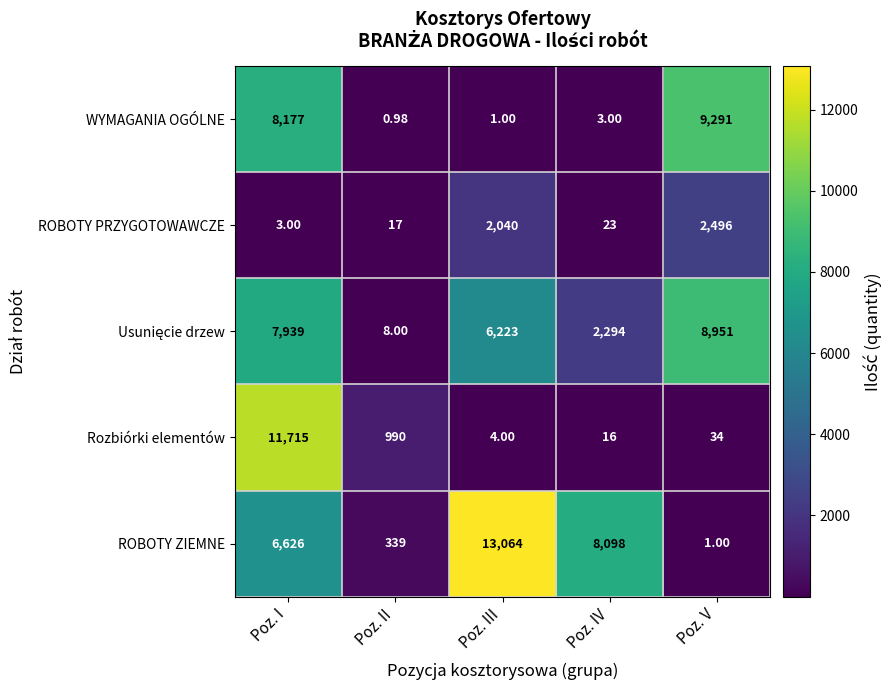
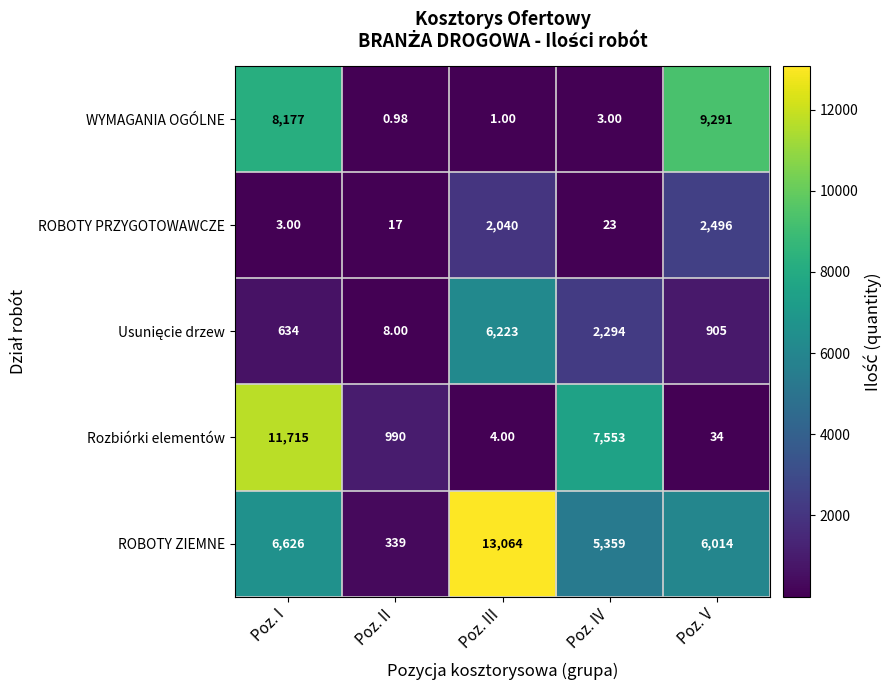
Usunięcie drzew, Poz. I: 7,939 -> 634
Usunięcie drzew, Poz. V: 8,951 -> 905
Rozbiórki elementów, Poz. IV: 16 -> 7,553
ROBOTY ZIEMNE, Poz. IV: 8,098 -> 5,359
ROBOTY ZIEMNE, Poz. V: 1.00 -> 6,014
